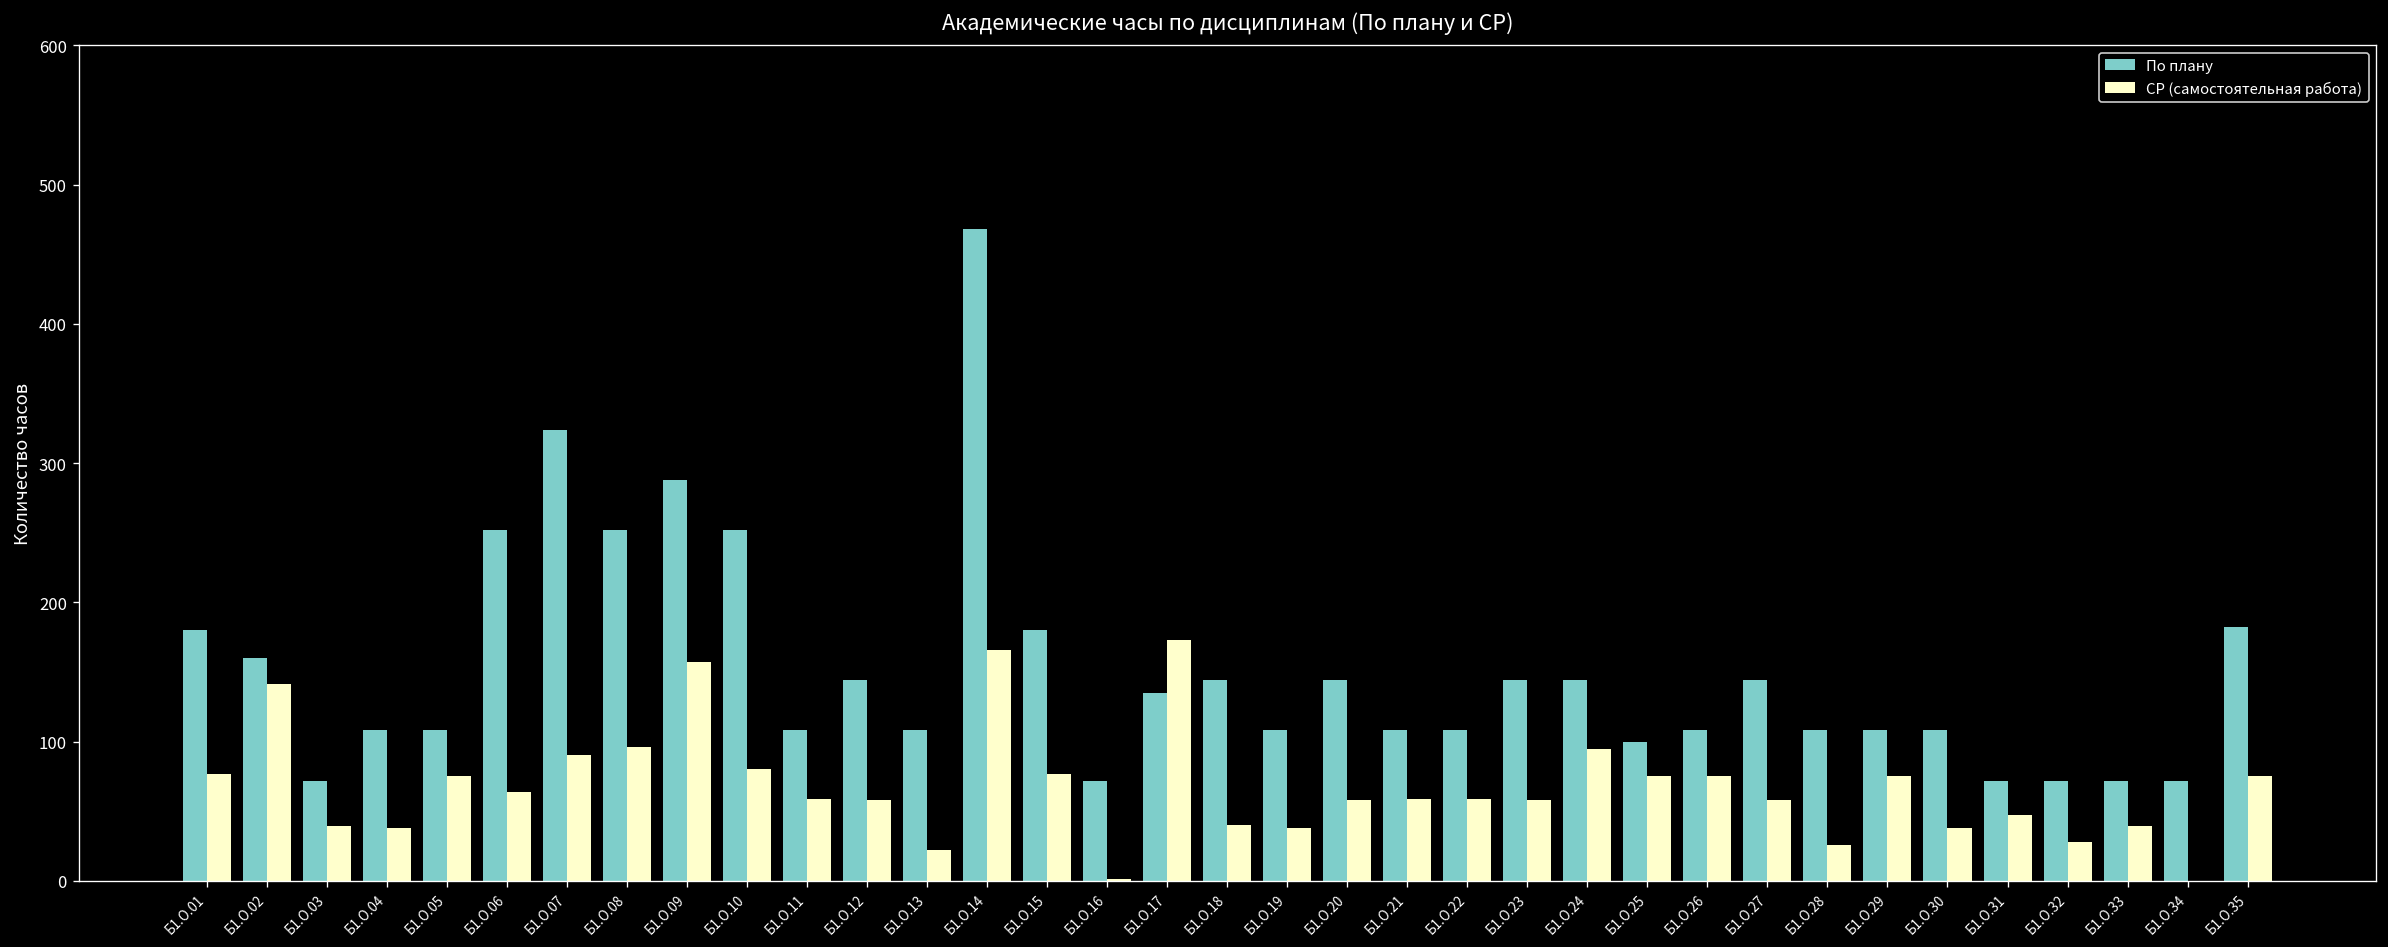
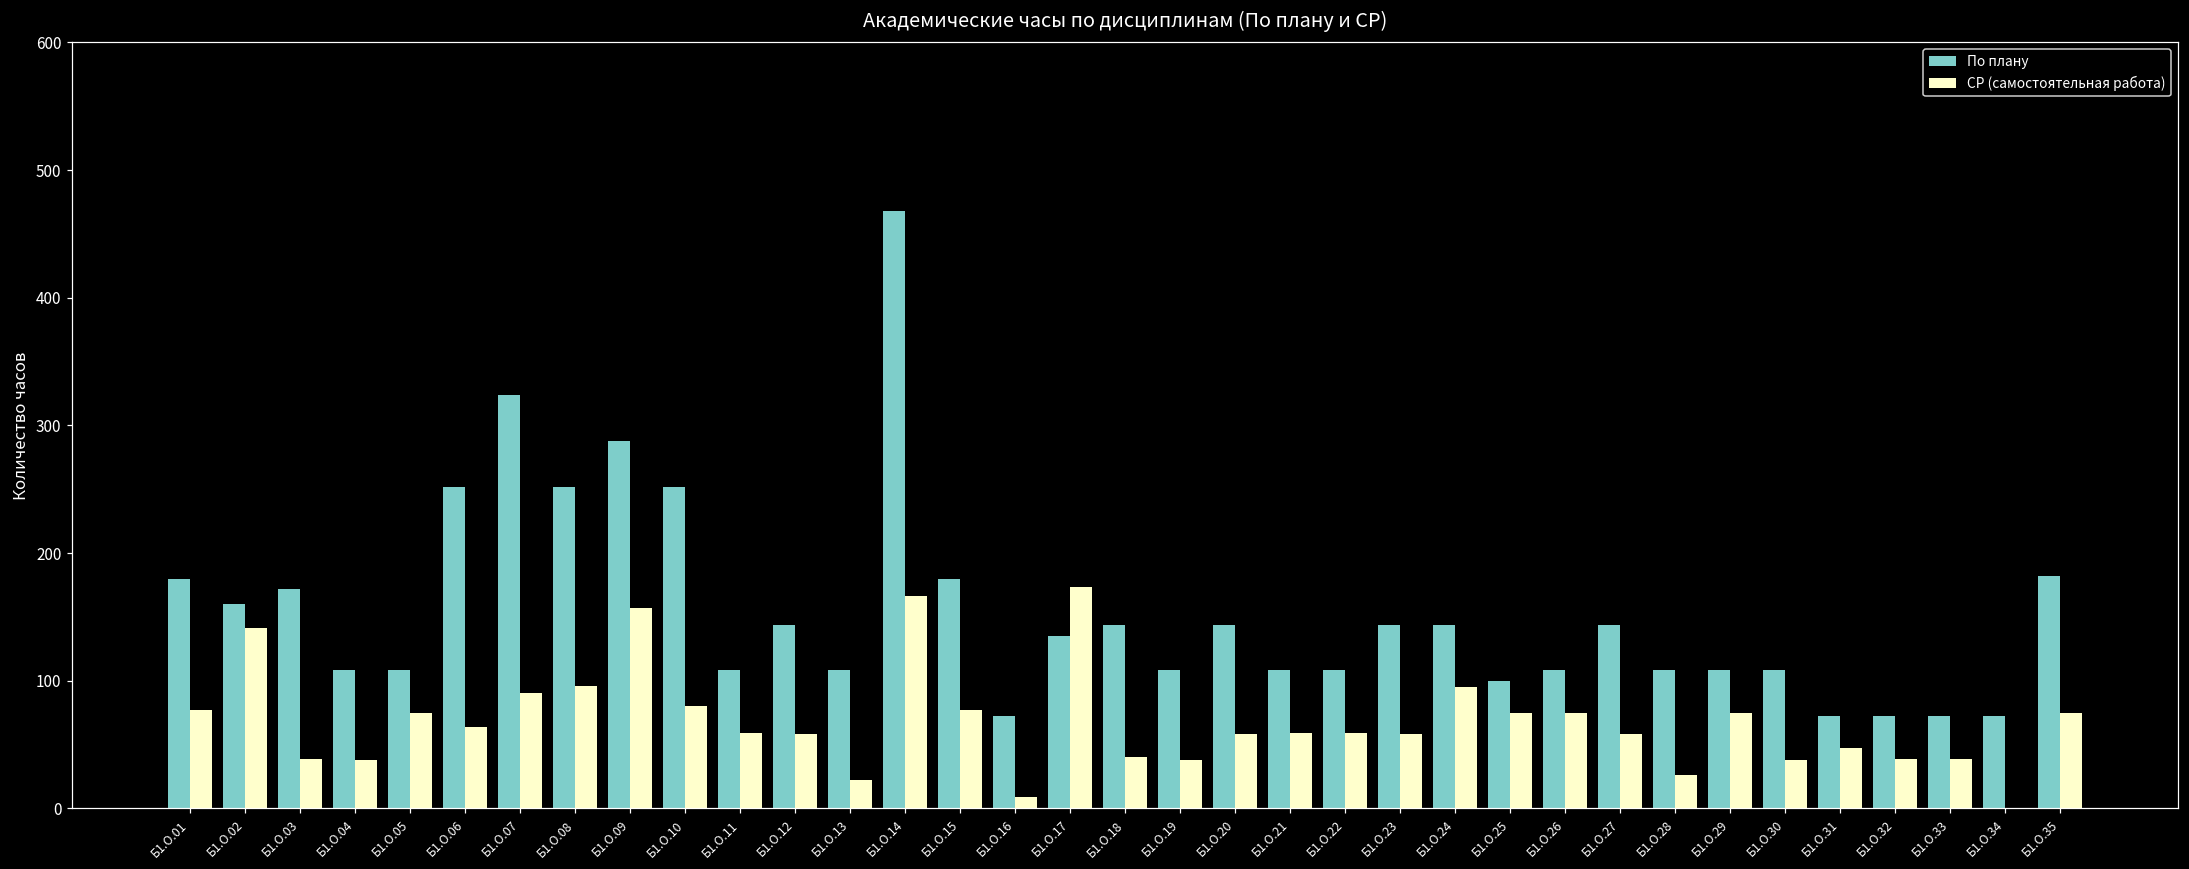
По плану, Б1.О.03: 72 -> 172
СР (самостоятельная работа), Б1.О.16: 1 -> 9
СР (самостоятельная работа), Б1.О.32: 28 -> 39
